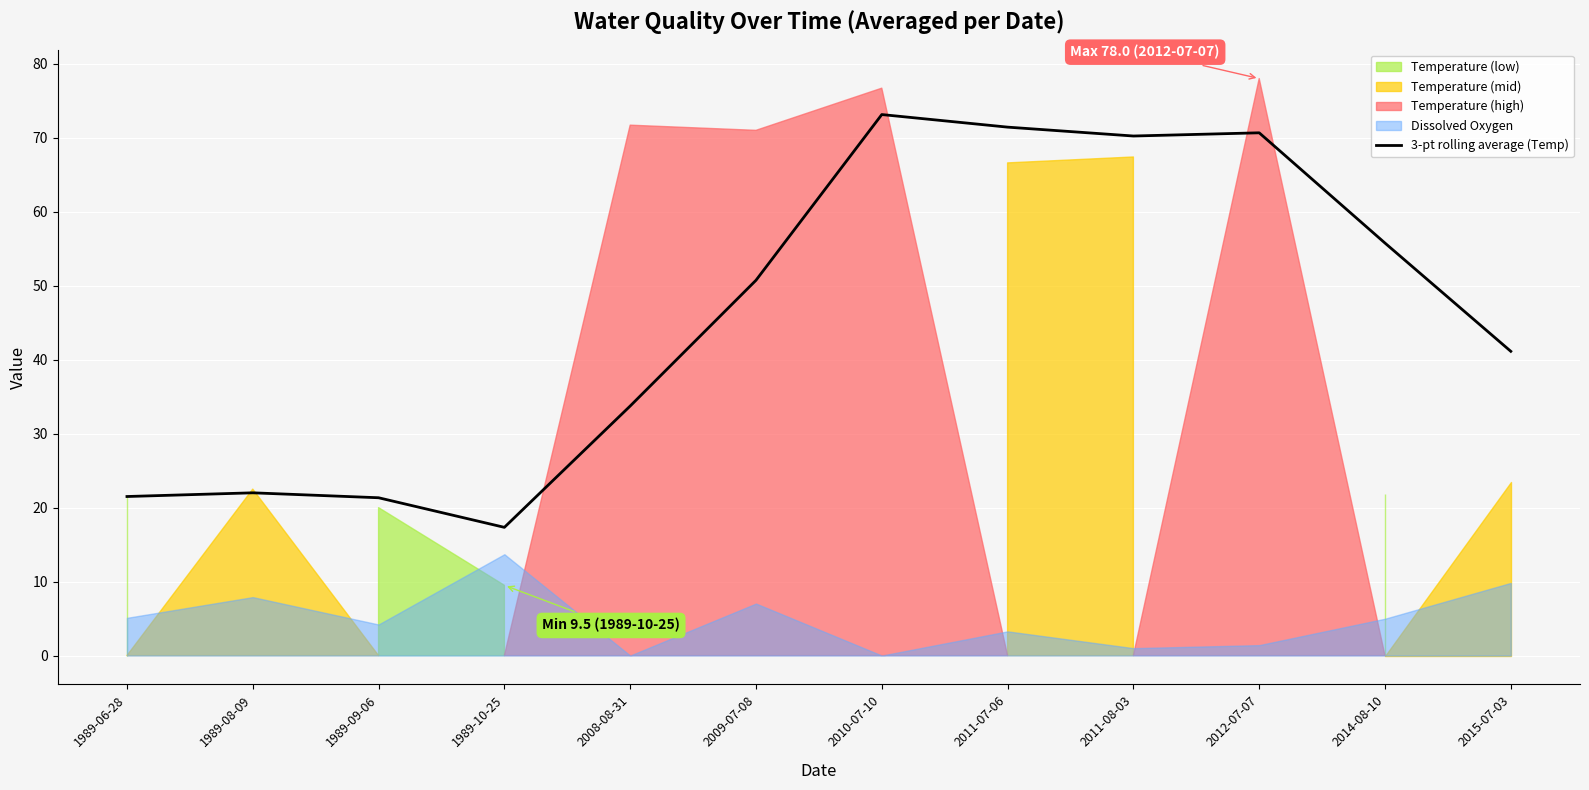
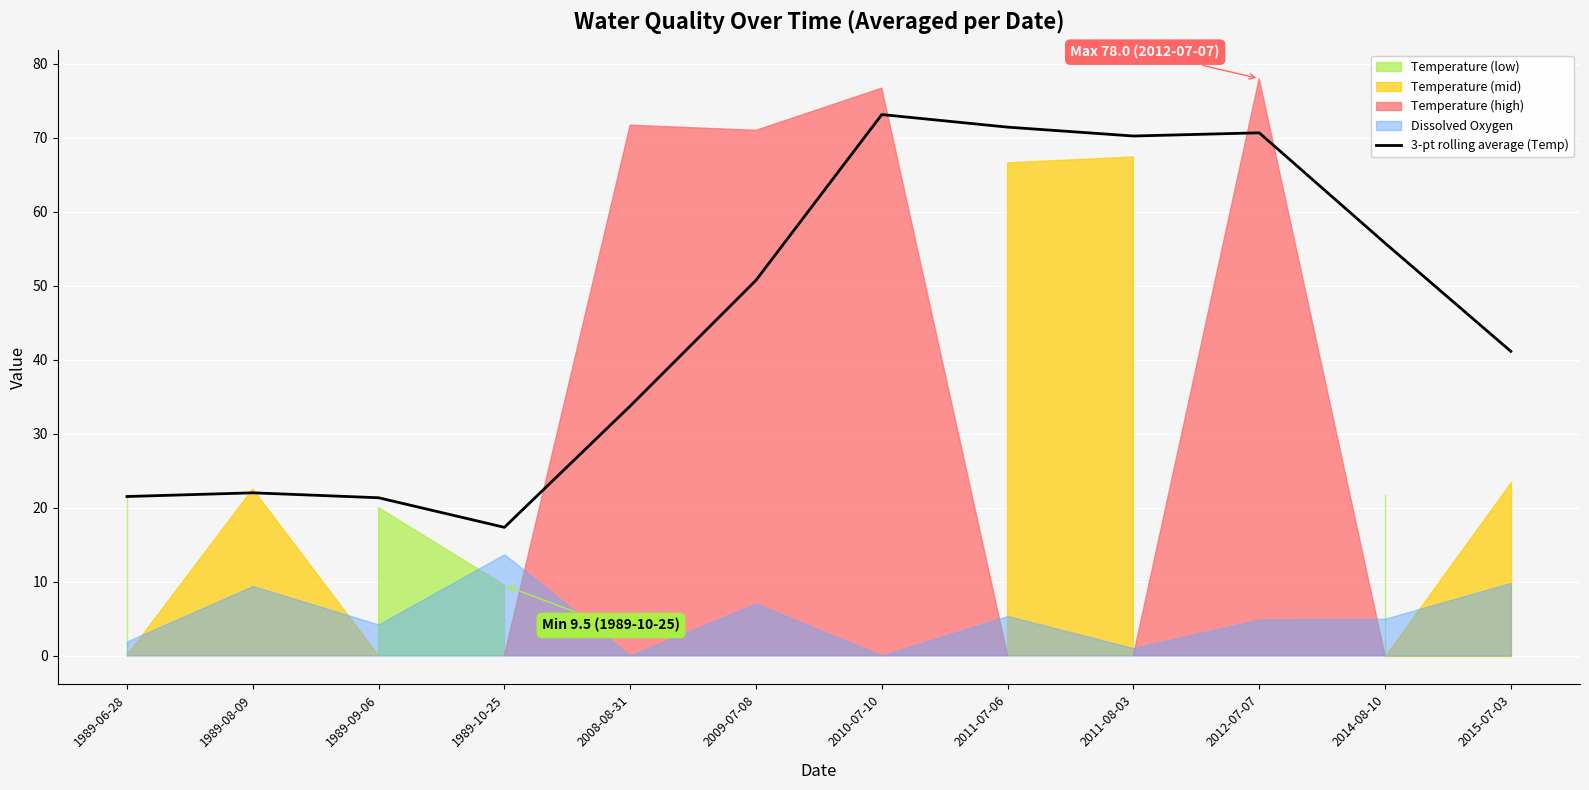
Dissolved Oxygen, 1989-06-28: 5 -> 2
Dissolved Oxygen, 1989-08-09: 8 -> 9
Dissolved Oxygen, 2011-07-06: 3 -> 5
Dissolved Oxygen, 2012-07-07: 1 -> 5
